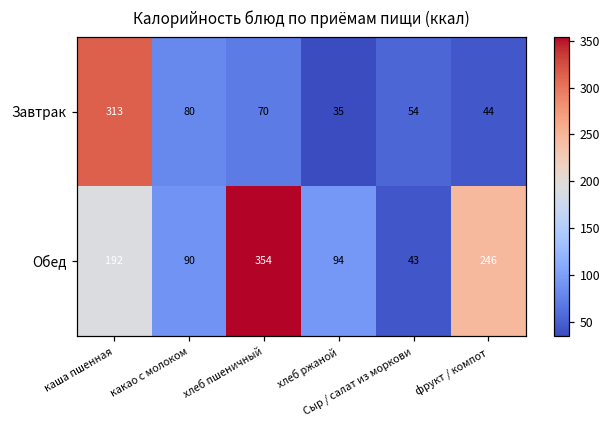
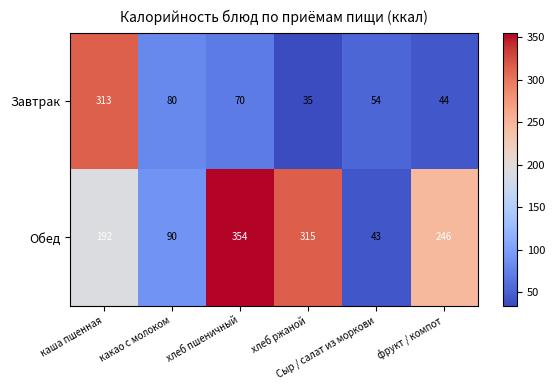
Обед, хлеб ржаной: 94 -> 315
